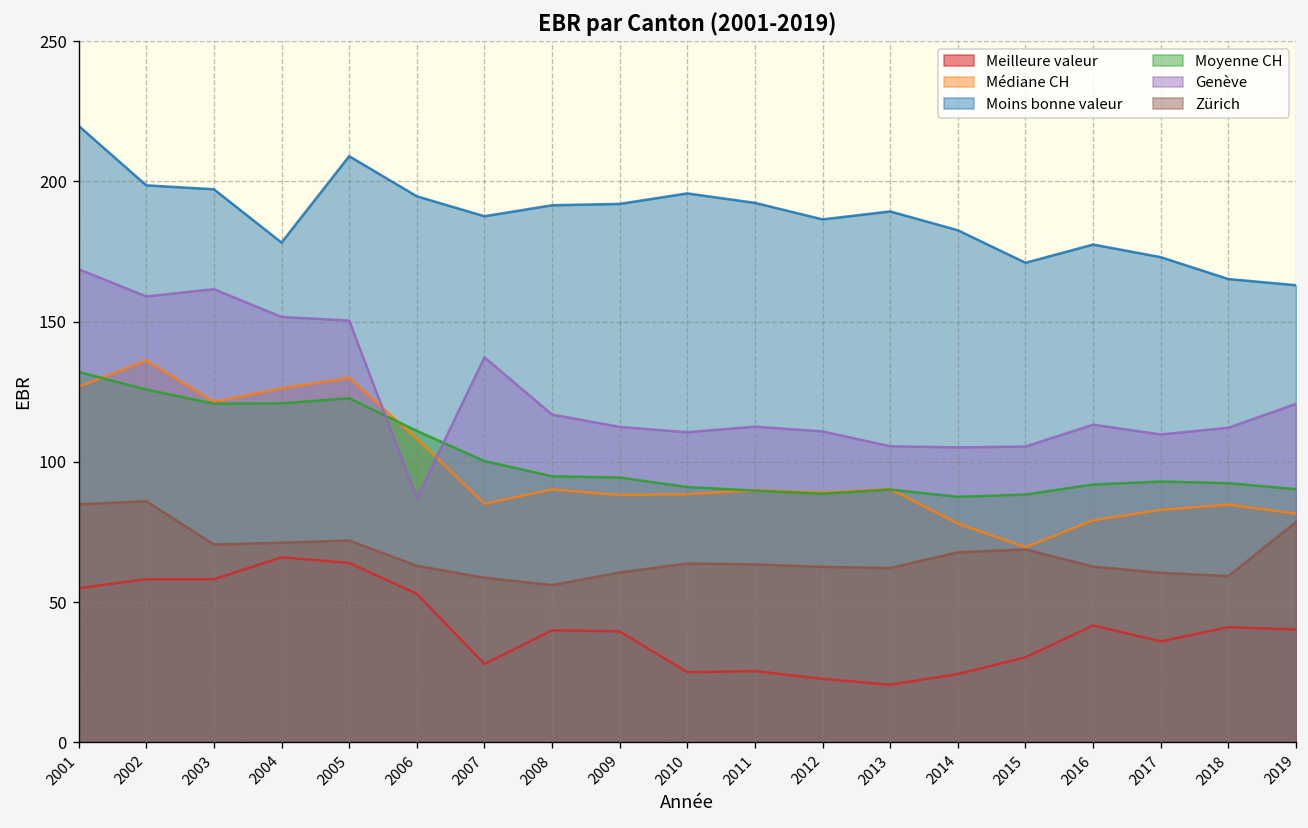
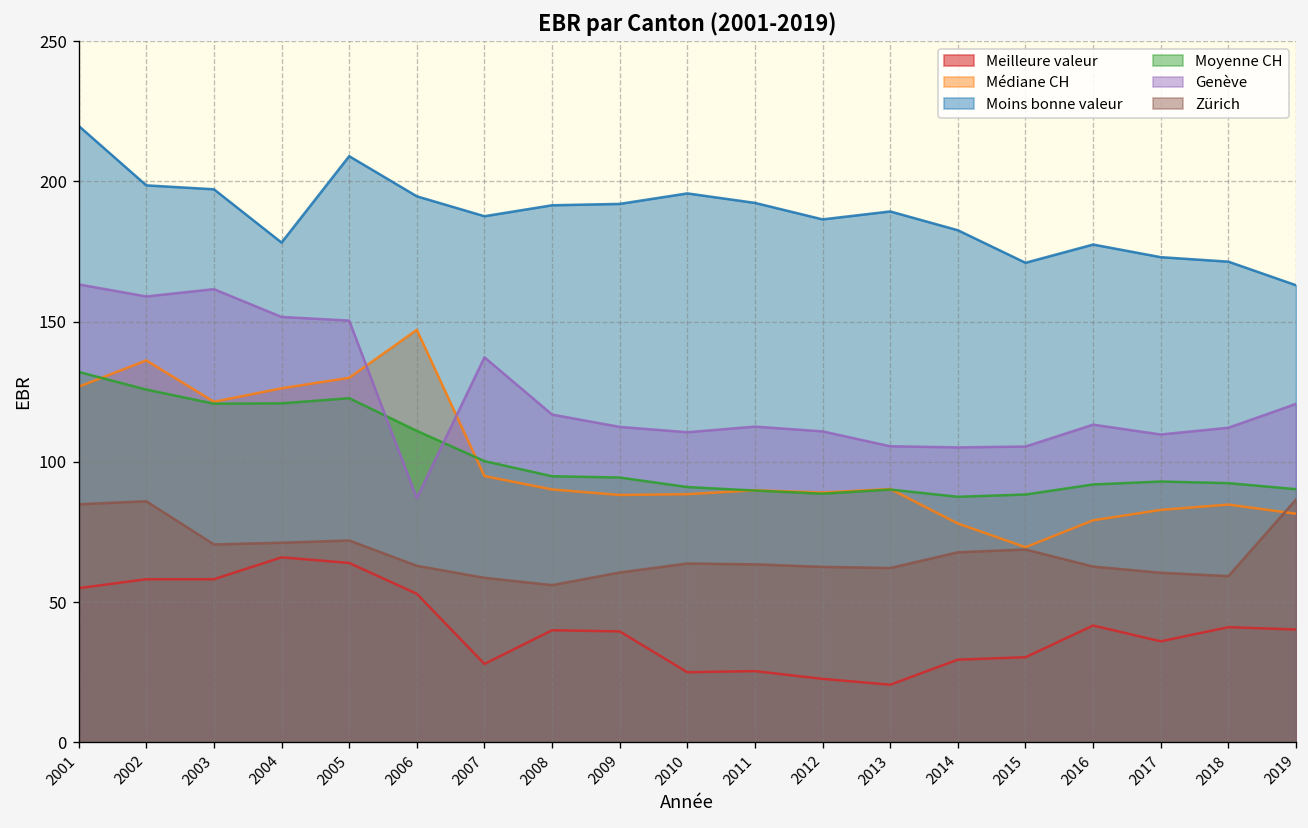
Genève, 2001: 169 -> 163
Médiane CH, 2006: 108 -> 147
Médiane CH, 2007: 85 -> 95
Meilleure valeur, 2014: 24 -> 30
Moins bonne valeur, 2018: 165 -> 171
Zürich, 2019: 79 -> 87
